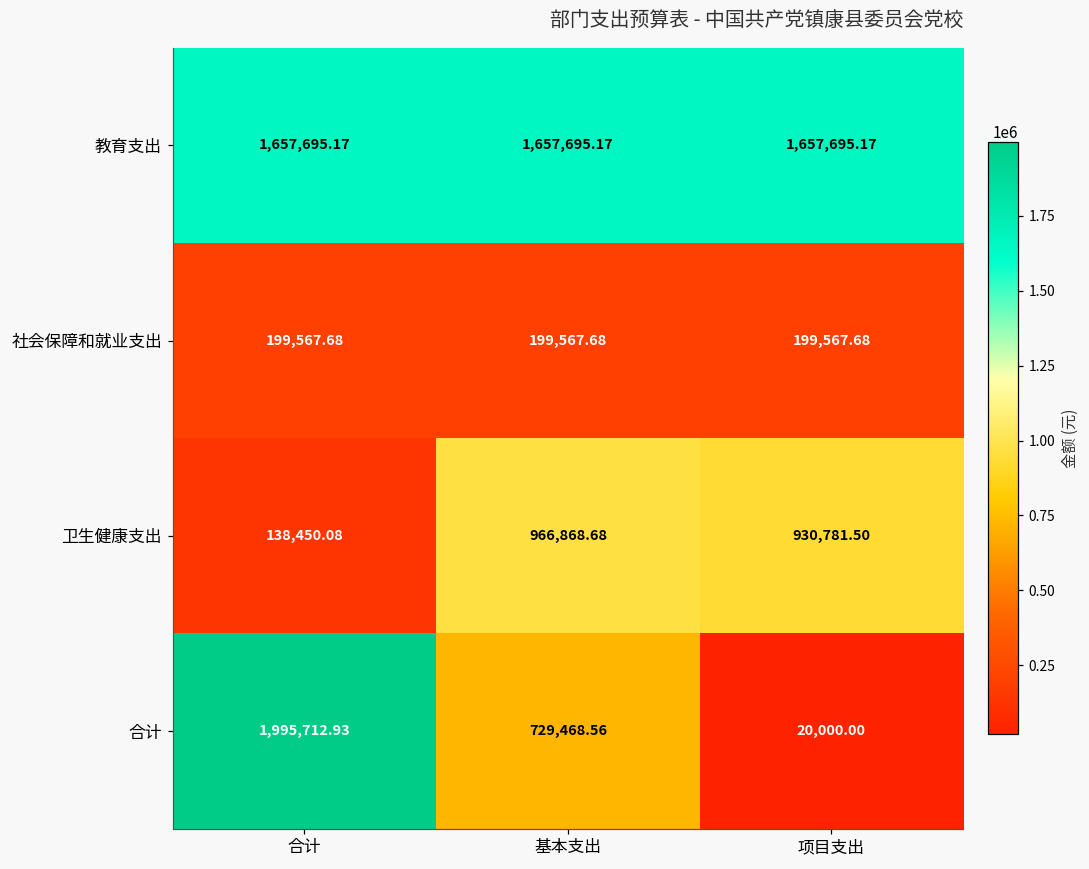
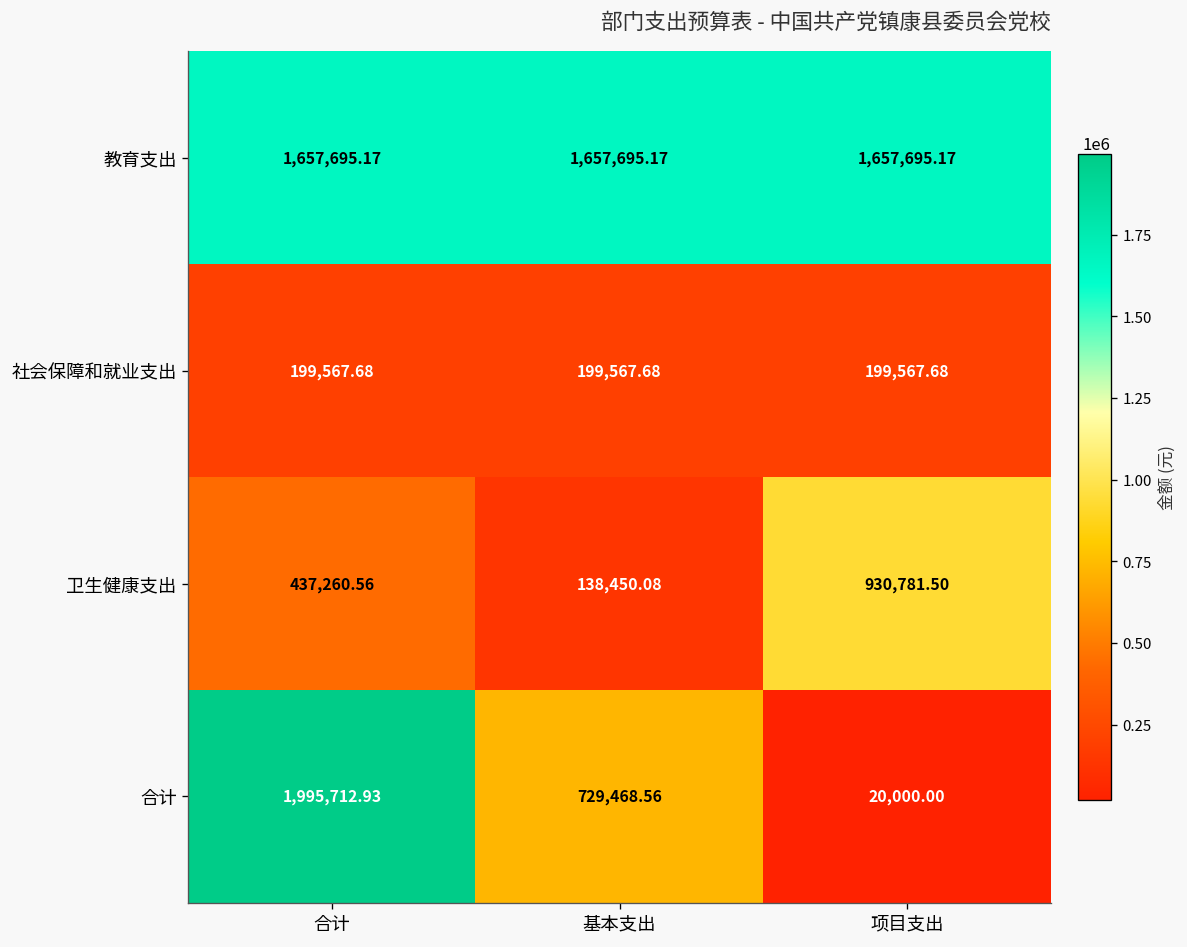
卫生健康支出, 合计: 138,450.08 -> 437,260.56
卫生健康支出, 基本支出: 966,868.68 -> 138,450.08
